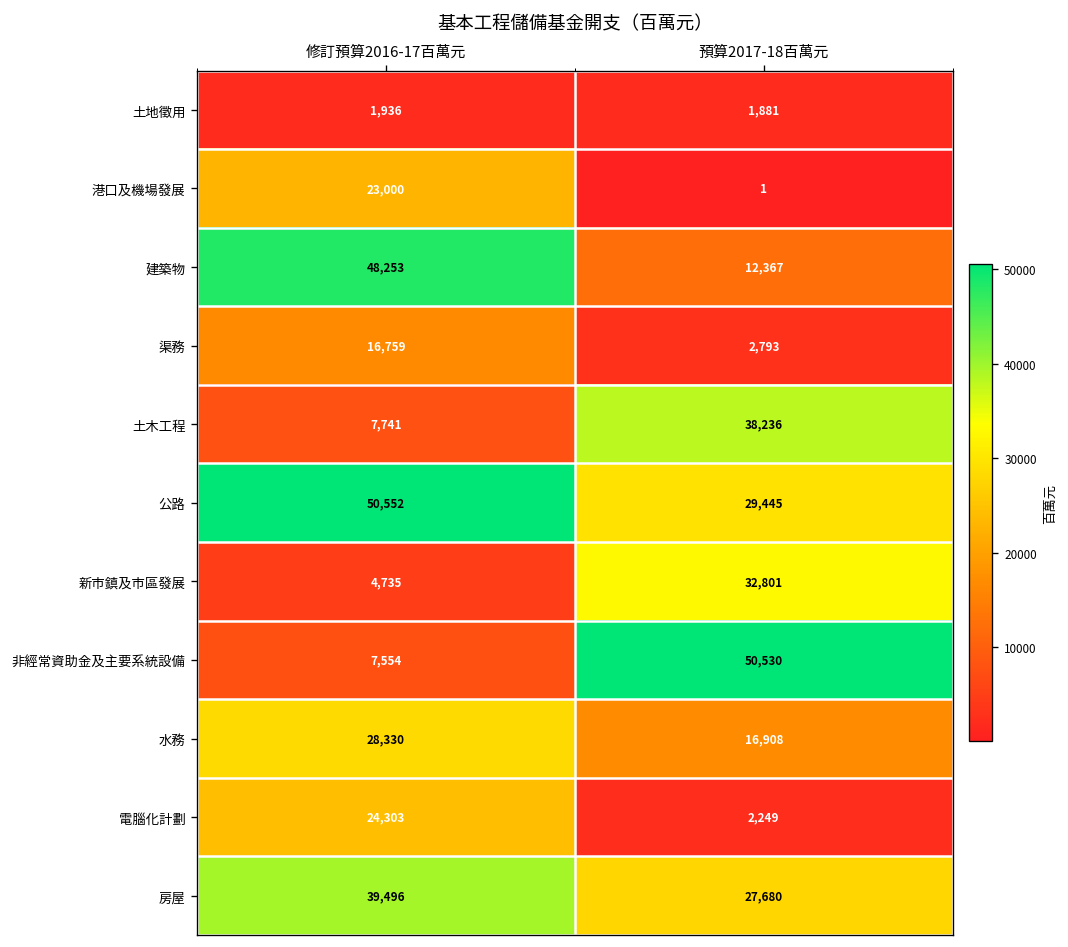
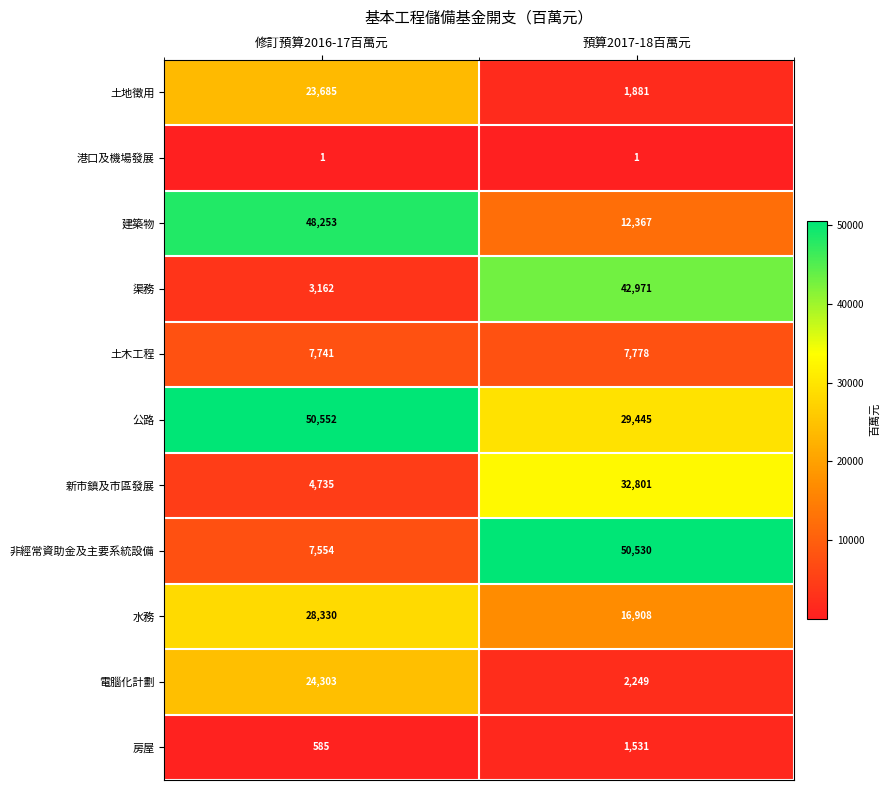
土地徵用, 修訂預算2016-17百萬元: 1,936 -> 23,685
港口及機場發展, 修訂預算2016-17百萬元: 23,000 -> 1
渠務, 修訂預算2016-17百萬元: 16,759 -> 3,162
渠務, 預算2017-18百萬元: 2,793 -> 42,971
土木工程, 預算2017-18百萬元: 38,236 -> 7,778
房屋, 修訂預算2016-17百萬元: 39,496 -> 585
房屋, 預算2017-18百萬元: 27,680 -> 1,531
